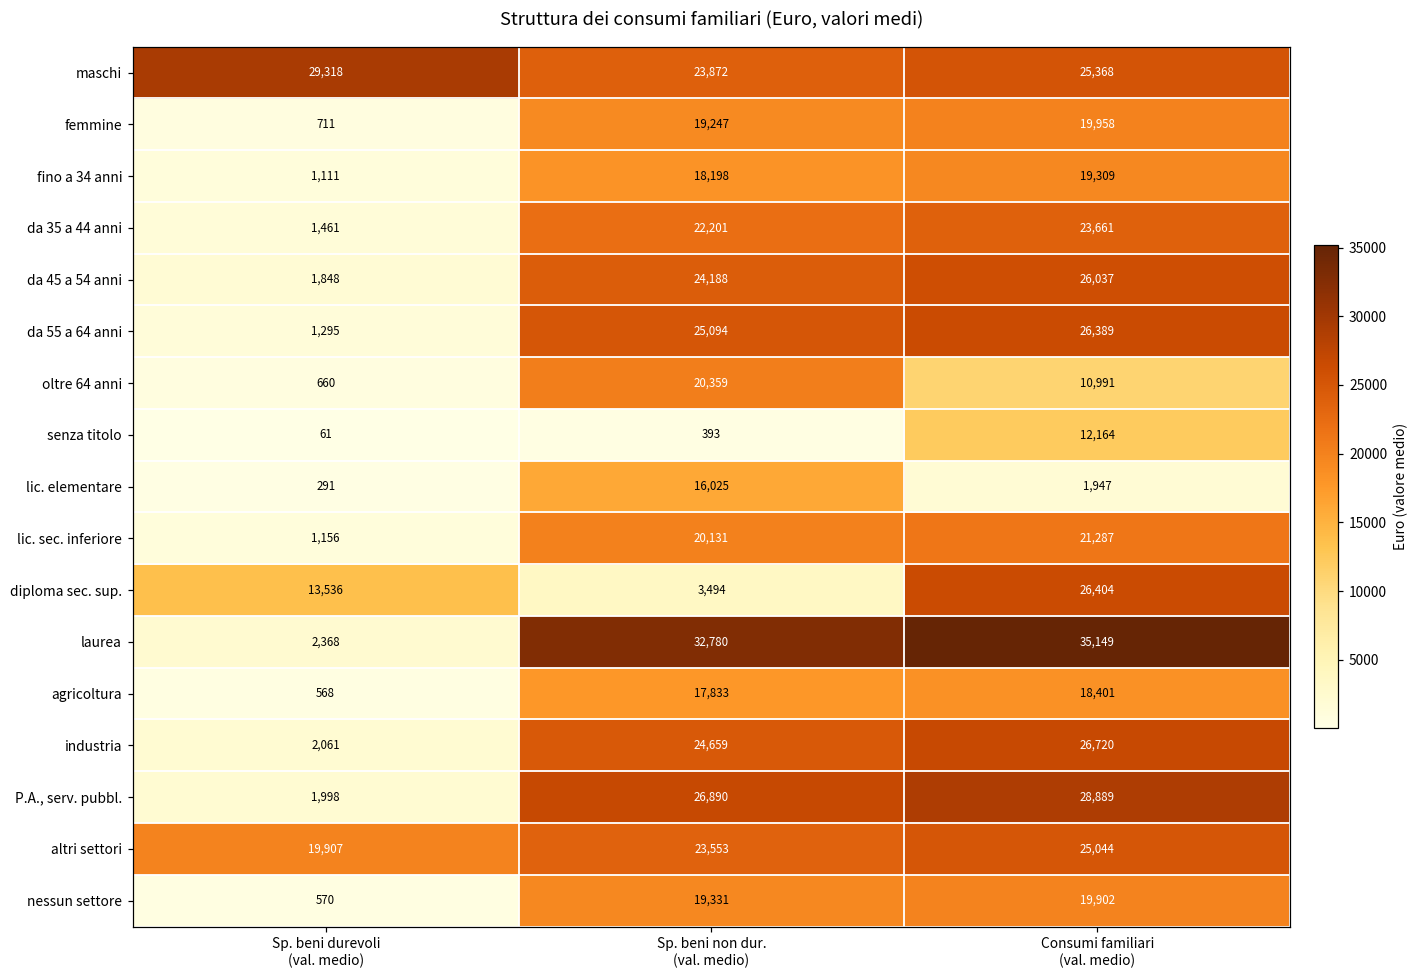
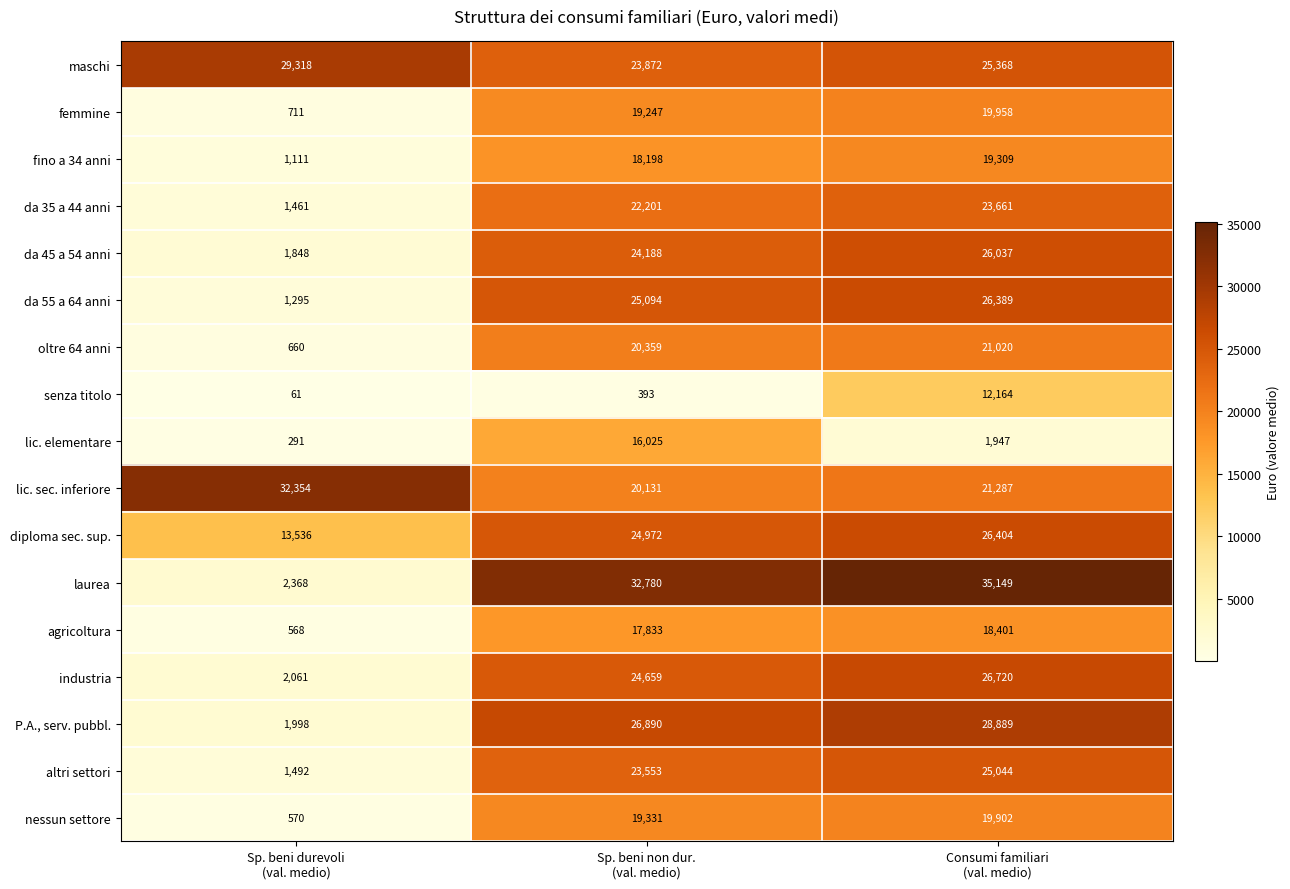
oltre 64 anni, Consumi familiari (val. medio): 10,991 -> 21,020
lic. sec. inferiore, Sp. beni durevoli (val. medio): 1,156 -> 32,354
diploma sec. sup., Sp. beni non dur. (val. medio): 3,494 -> 24,972
altri settori, Sp. beni durevoli (val. medio): 19,907 -> 1,492
